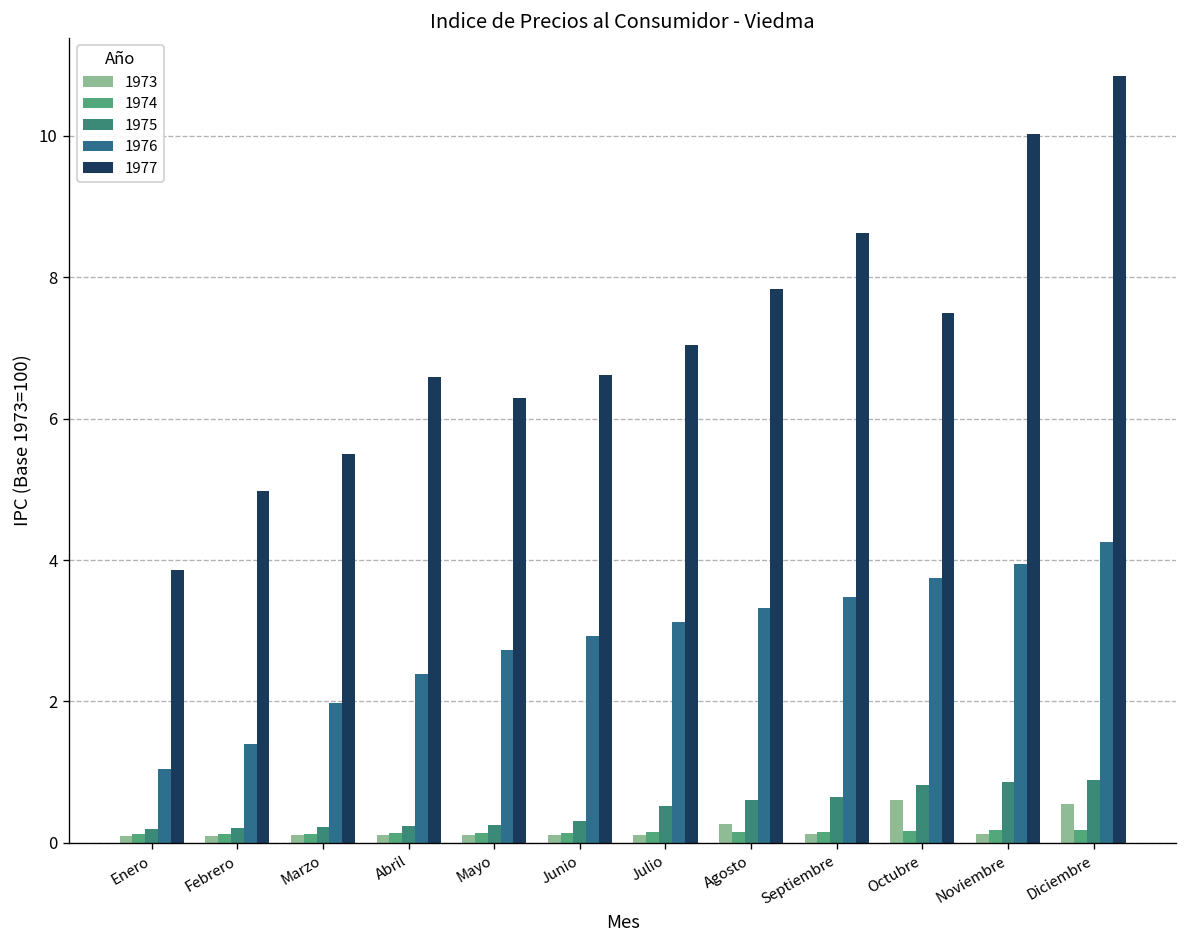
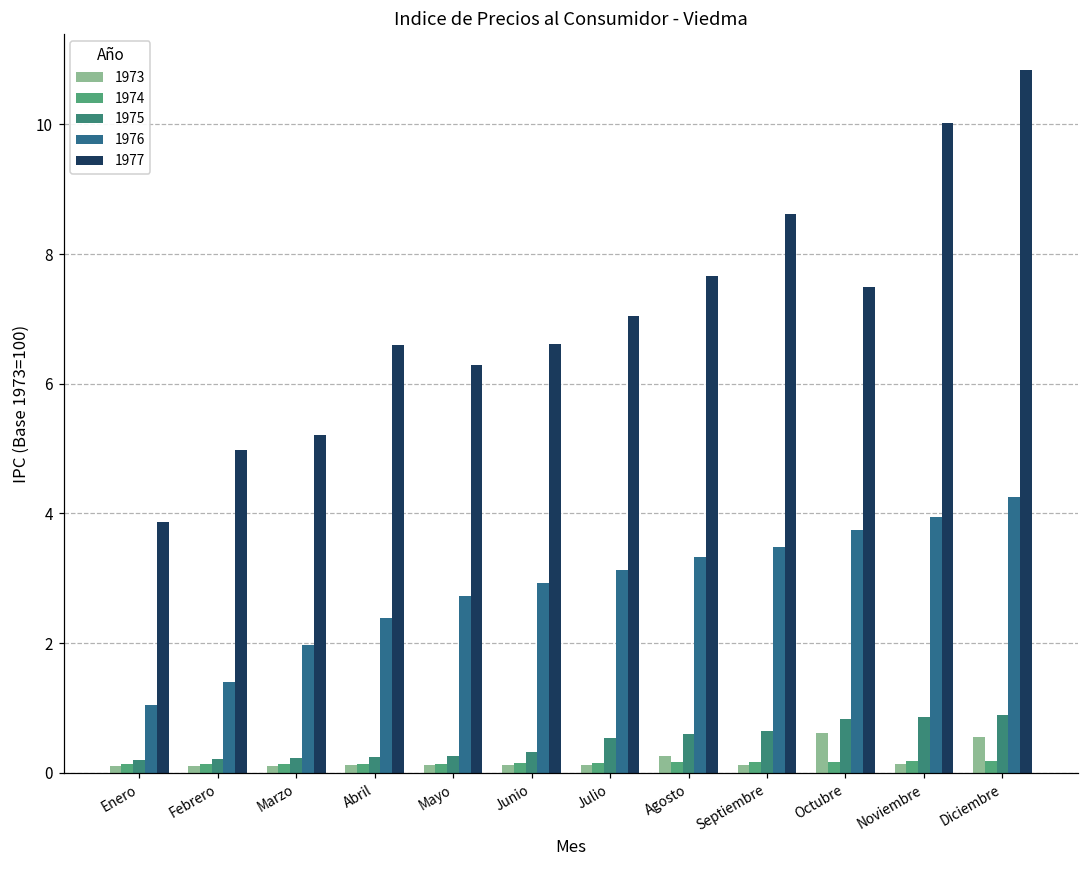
1977, Marzo: 5.5 -> 5.2
1977, Agosto: 7.8 -> 7.7
